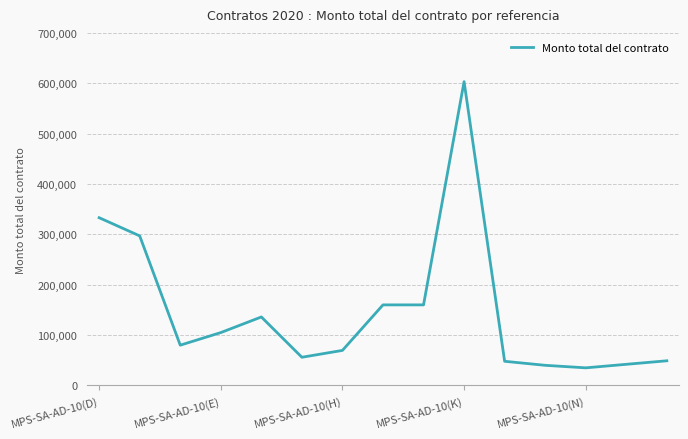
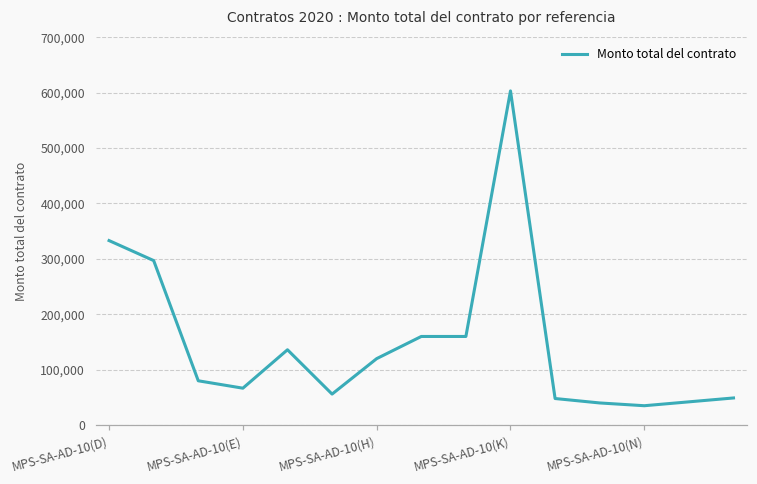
MPS-SA-AD-10(E): 100,000 -> 70,000
MPS-SA-AD-10(H): 70,000 -> 120,000
